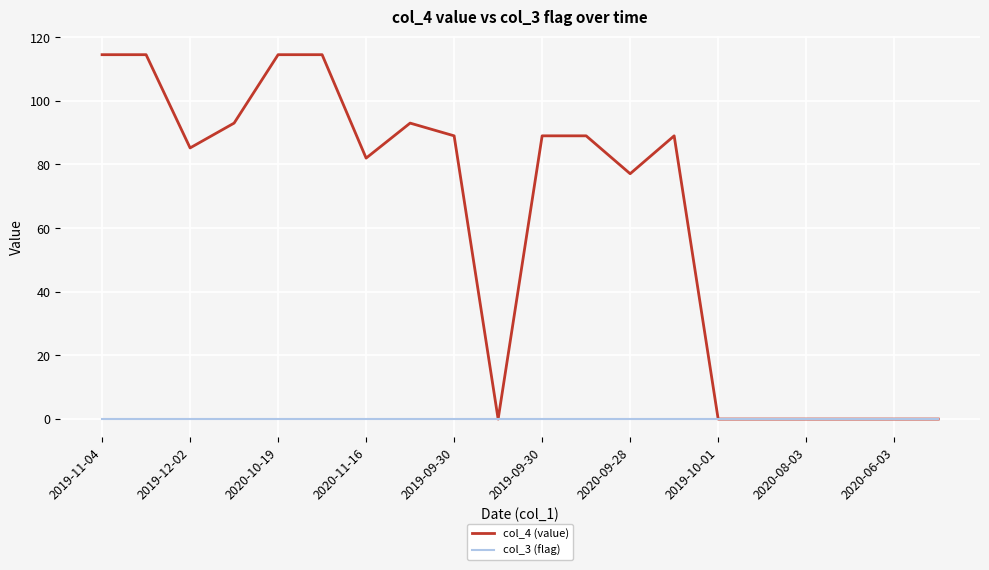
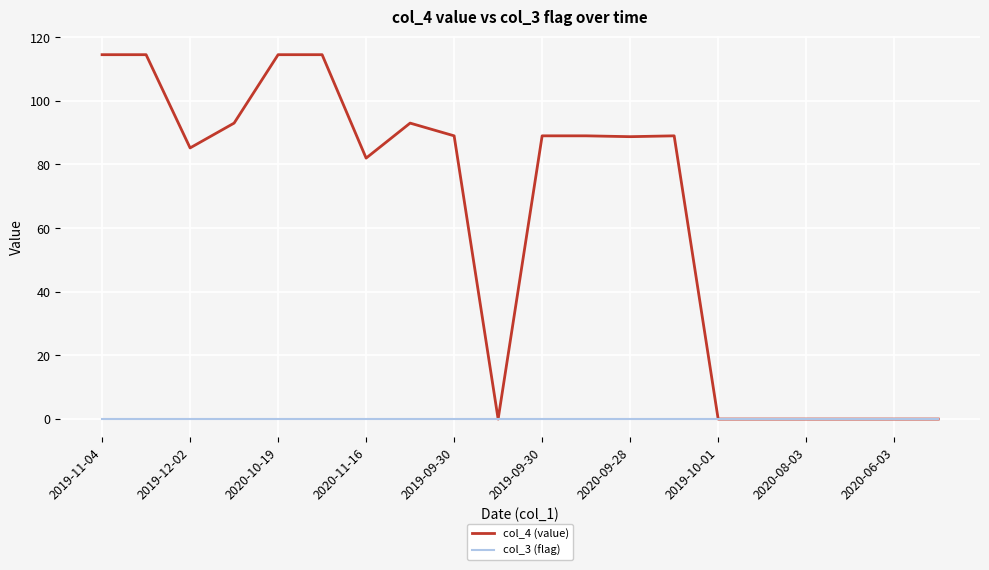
col_4 (value), 2020-09-28: 77 -> 89
